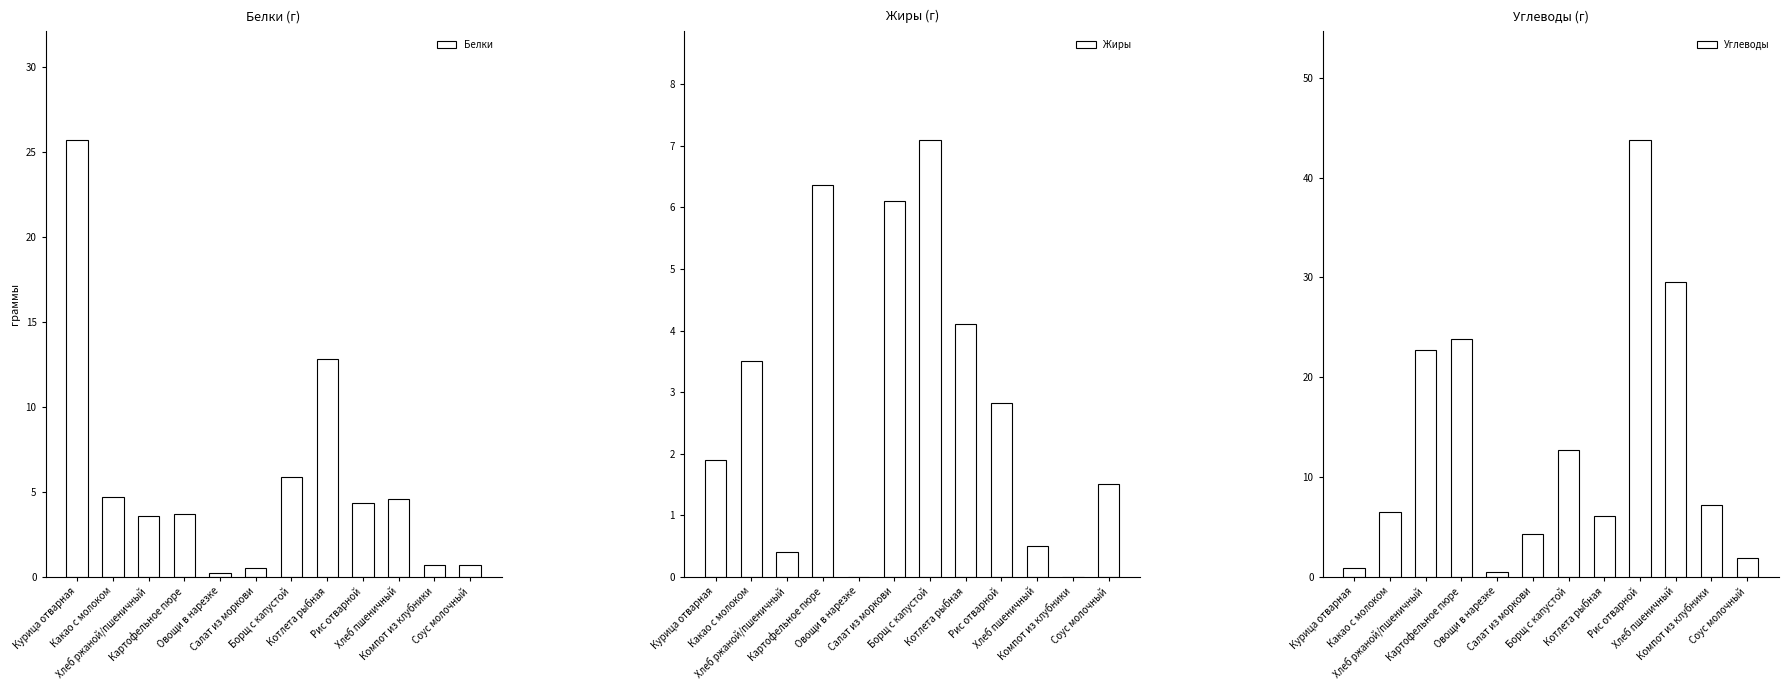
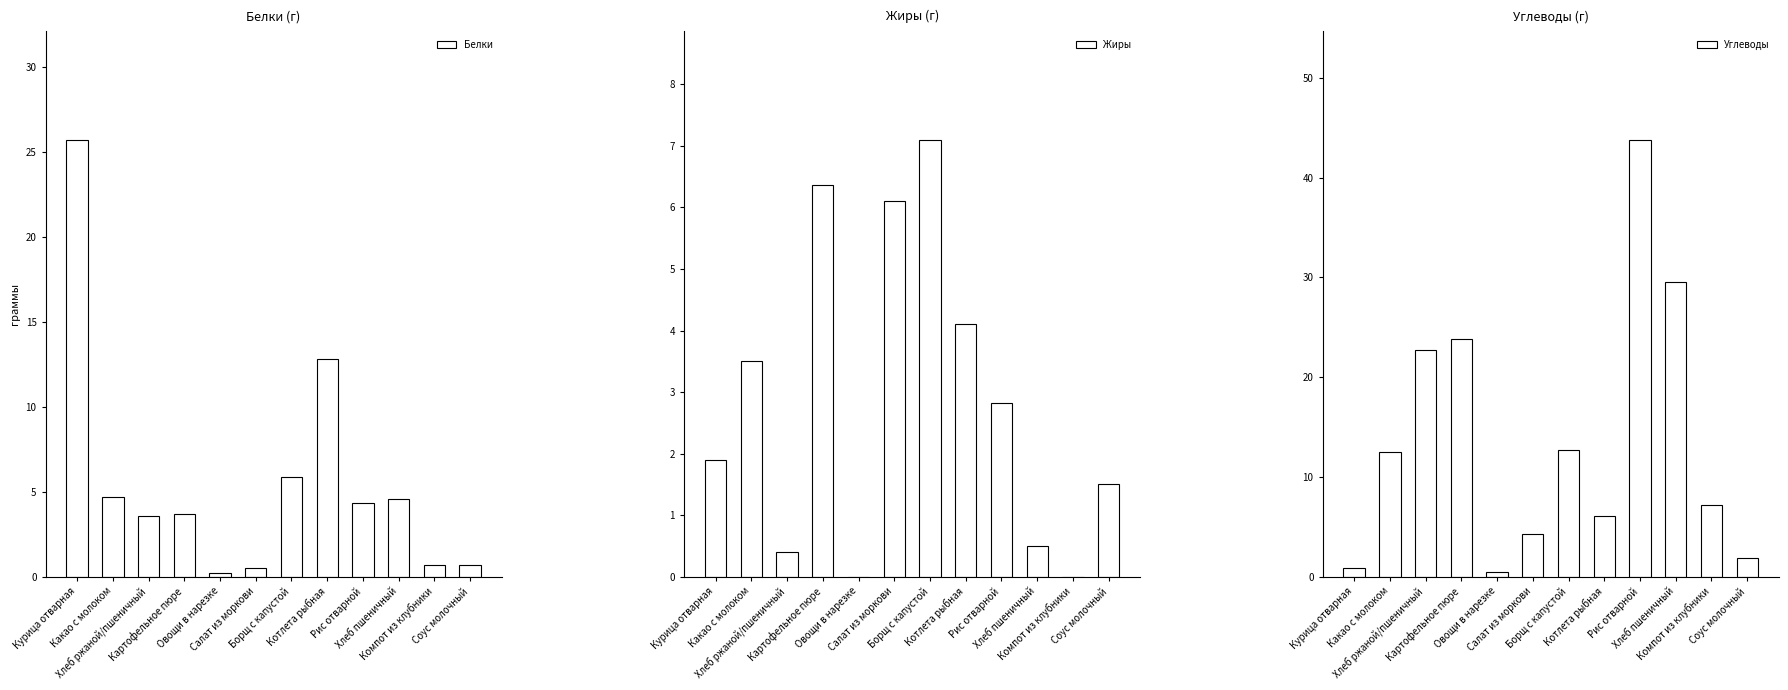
Углеводы (г), Какао с молоком: 7 -> 13
